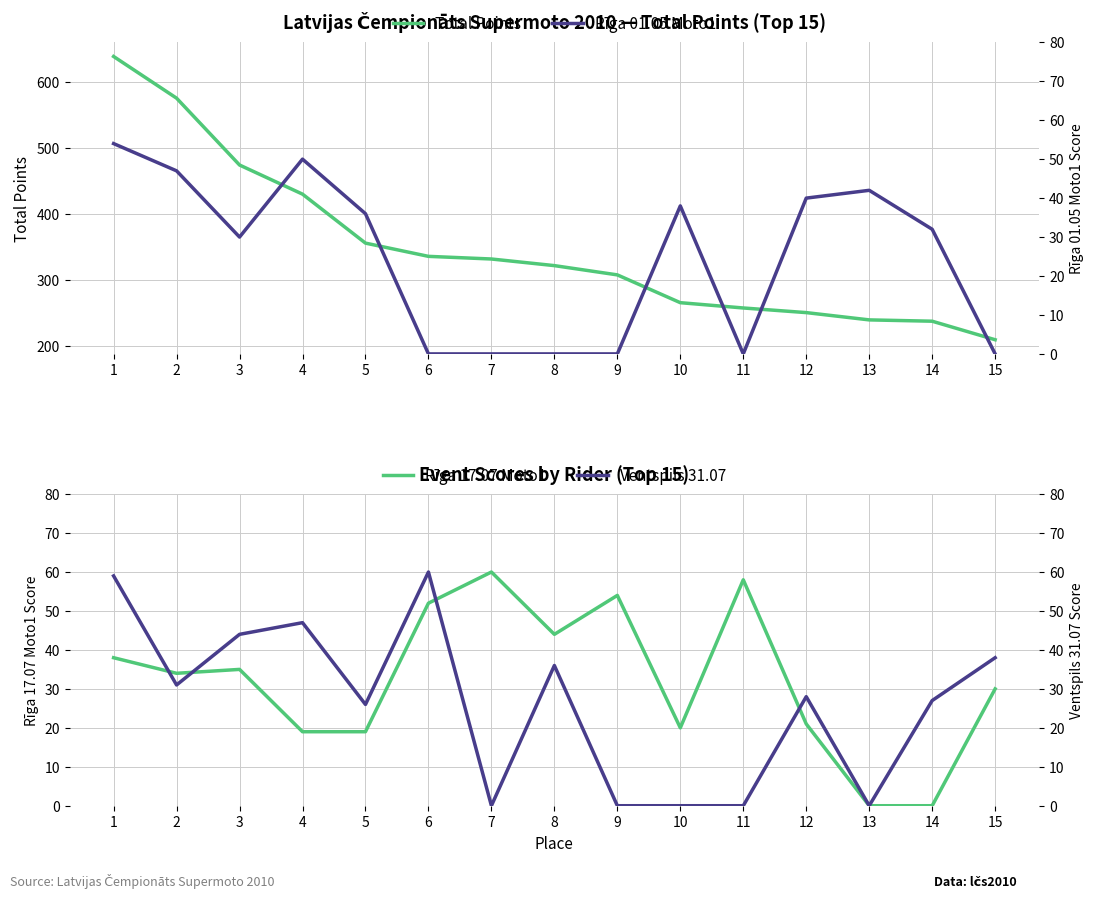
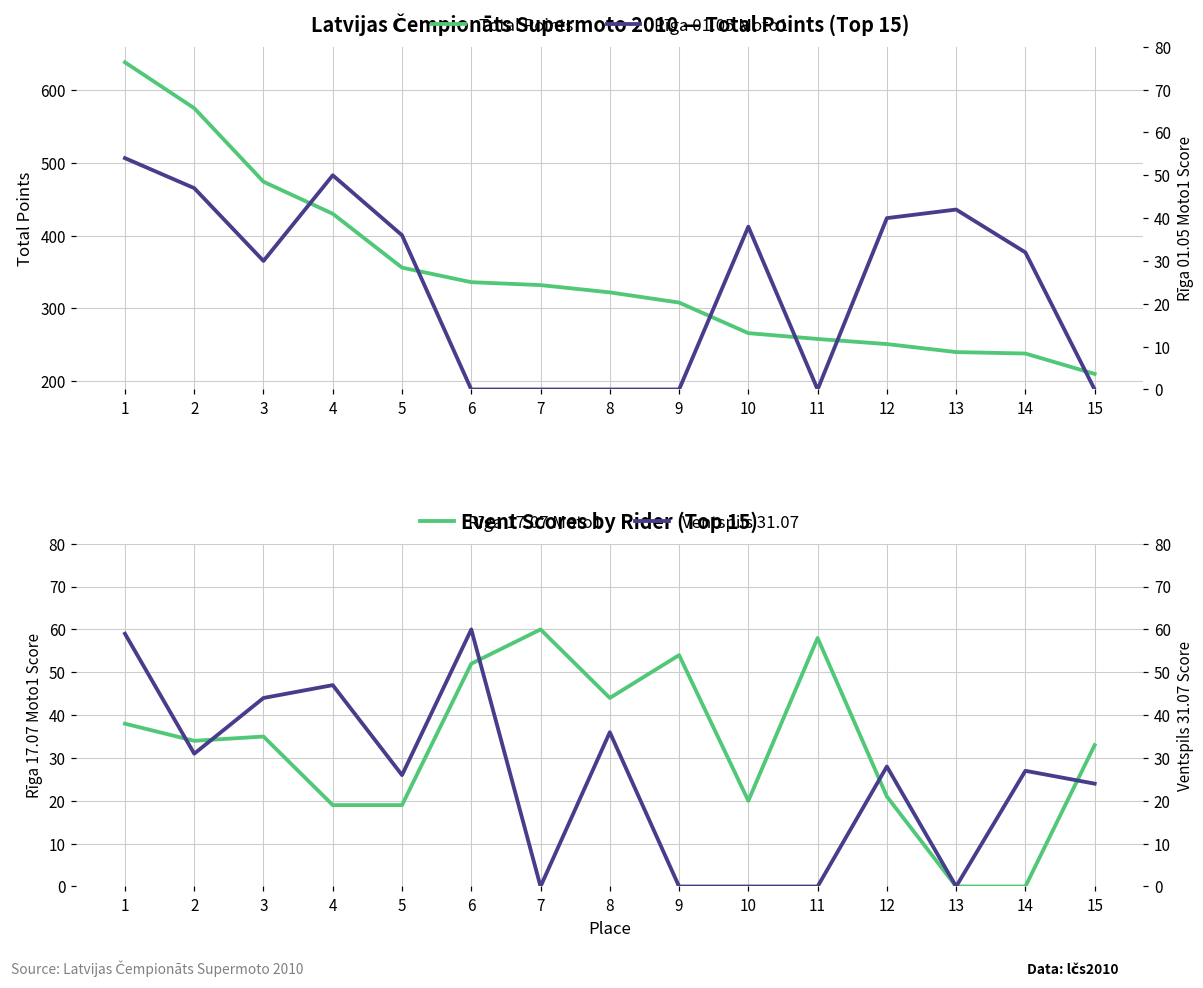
Event Scores by Rider (Top 15), Rīga 17.07 Moto1, 15: 30 -> 33
Event Scores by Rider (Top 15), Ventspils 31.07, 15: 38 -> 24
